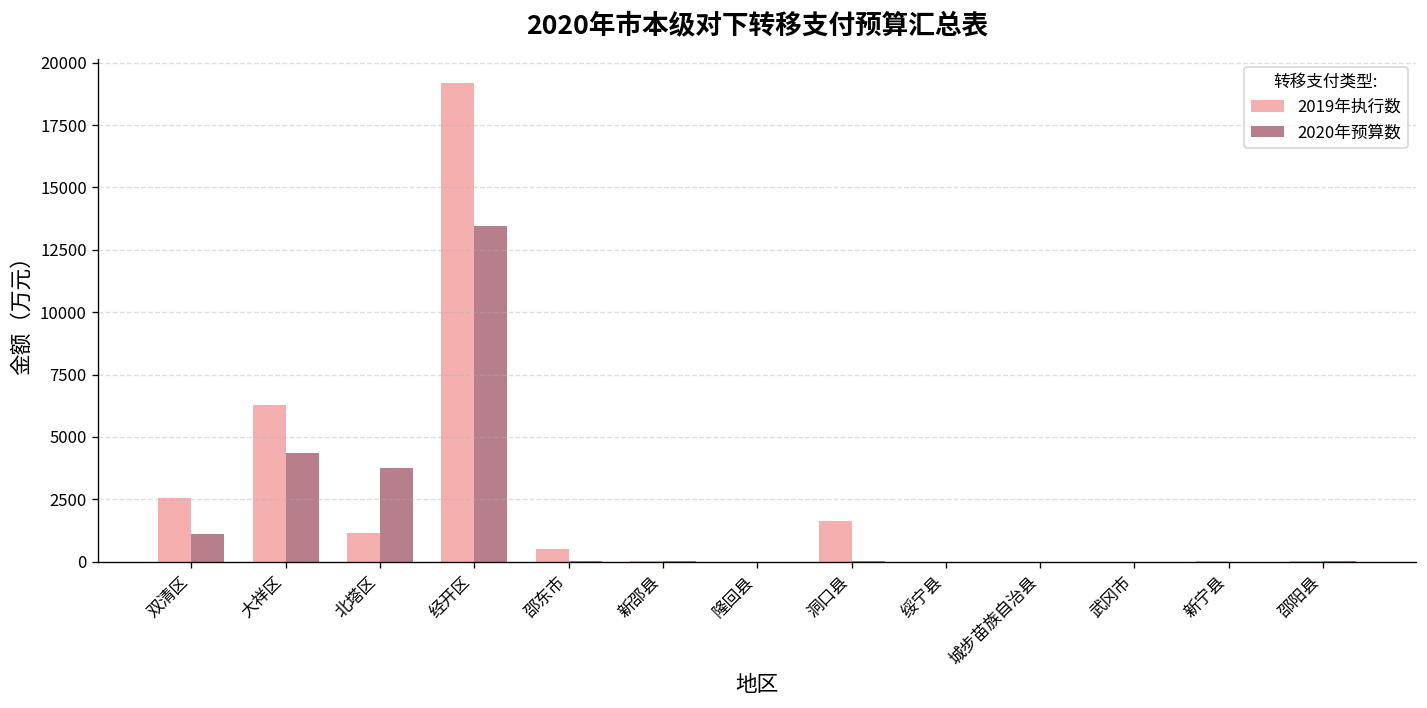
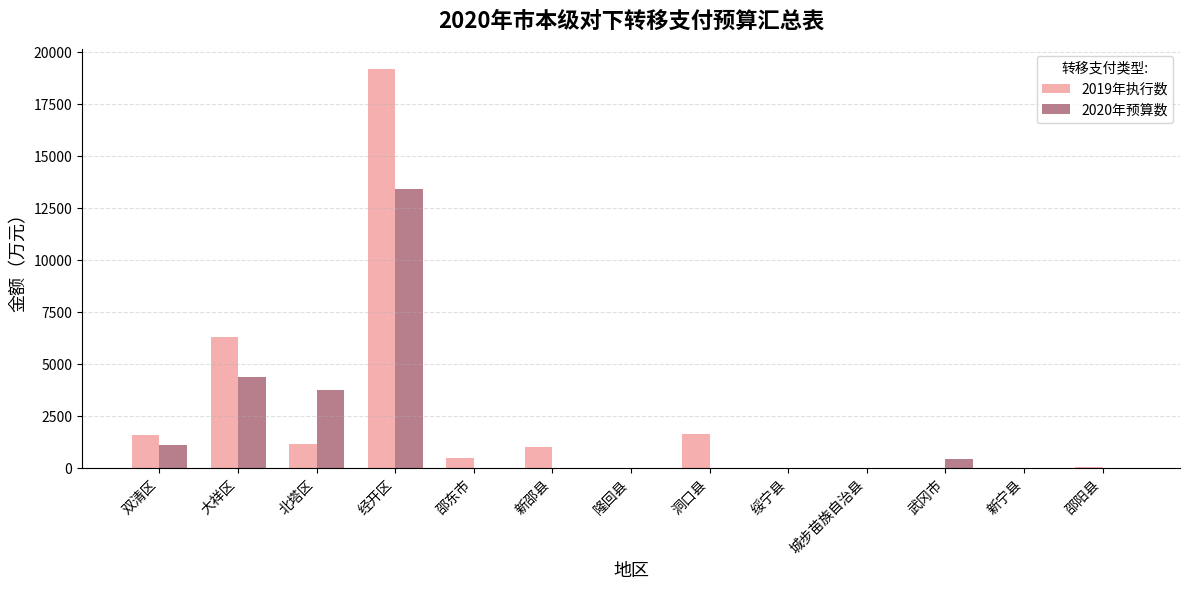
2019年执行数, 双清区: 2600 -> 1600
2019年执行数, 新邵县: 0 -> 1000
2020年预算数, 武冈市: 0 -> 500
